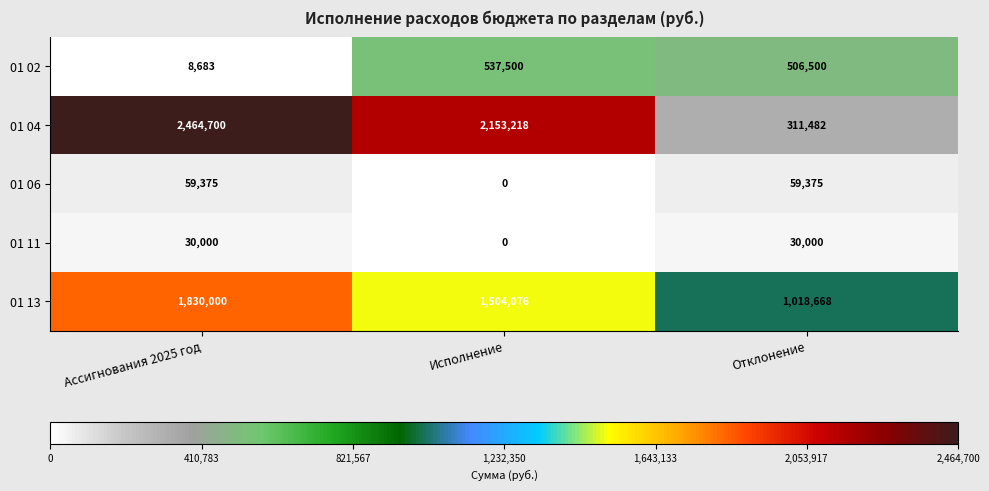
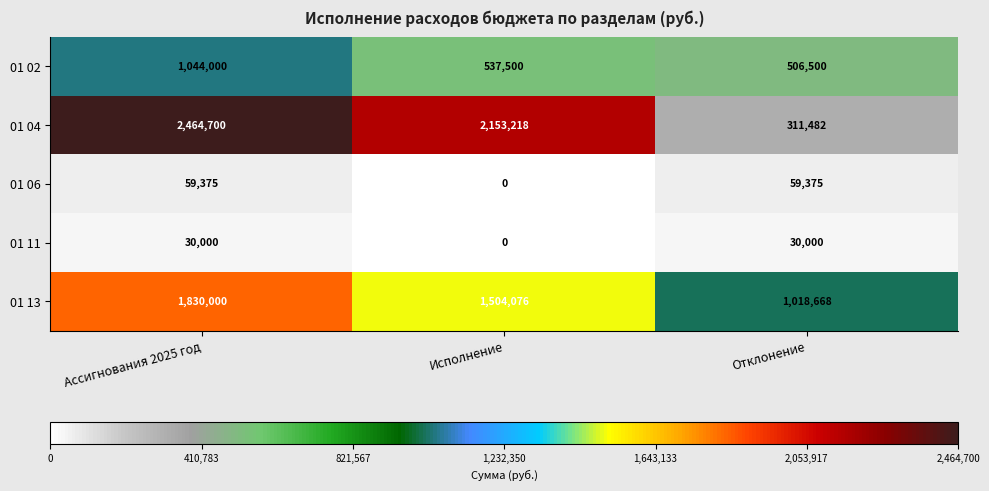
01 02, Ассигнования 2025 год: 8,683 -> 1,044,000
